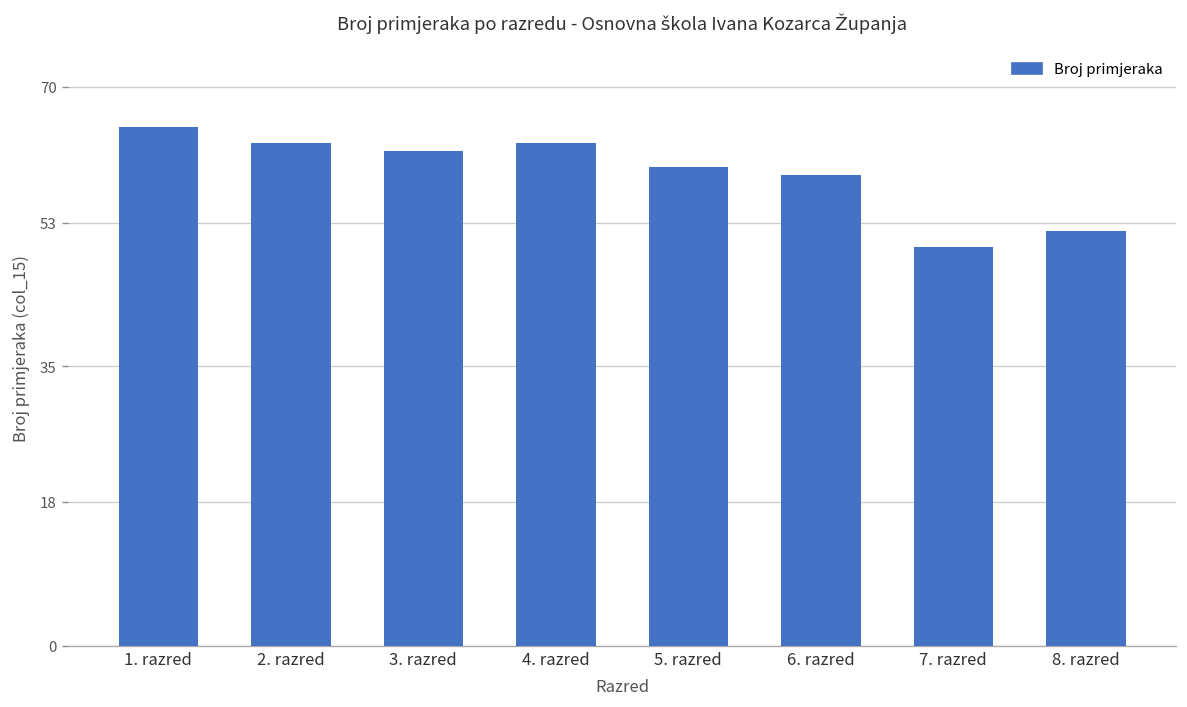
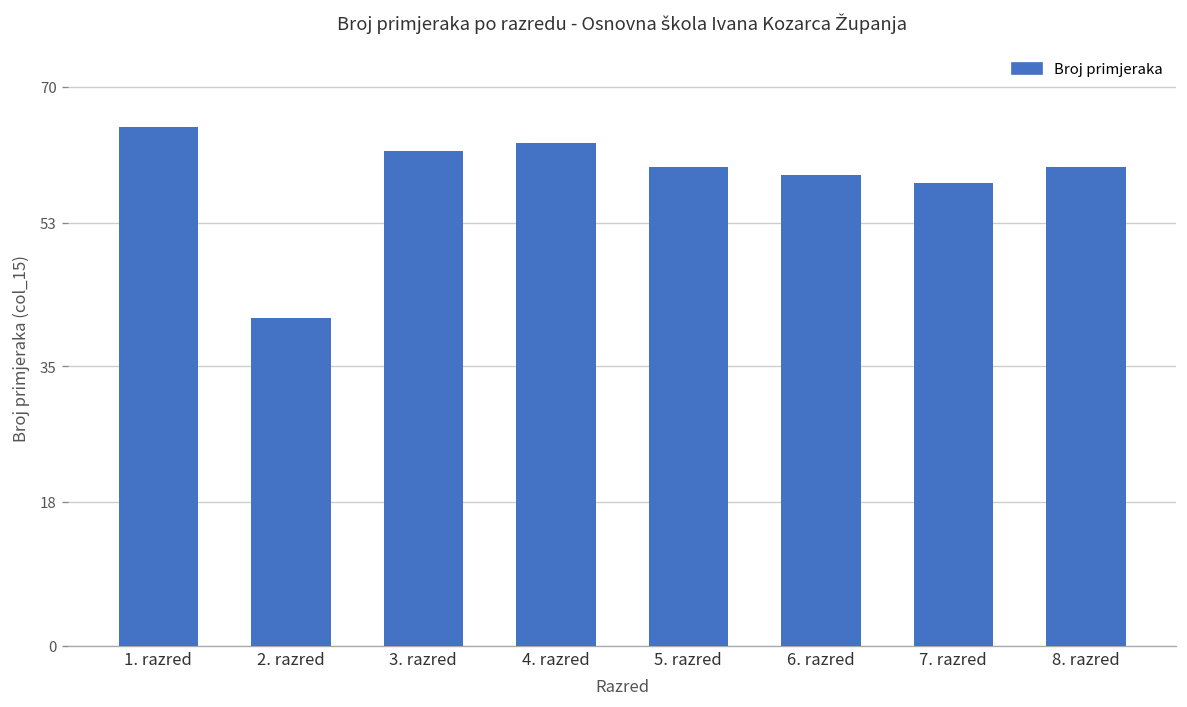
2. razred: 63 -> 41
7. razred: 50 -> 58
8. razred: 52 -> 60
